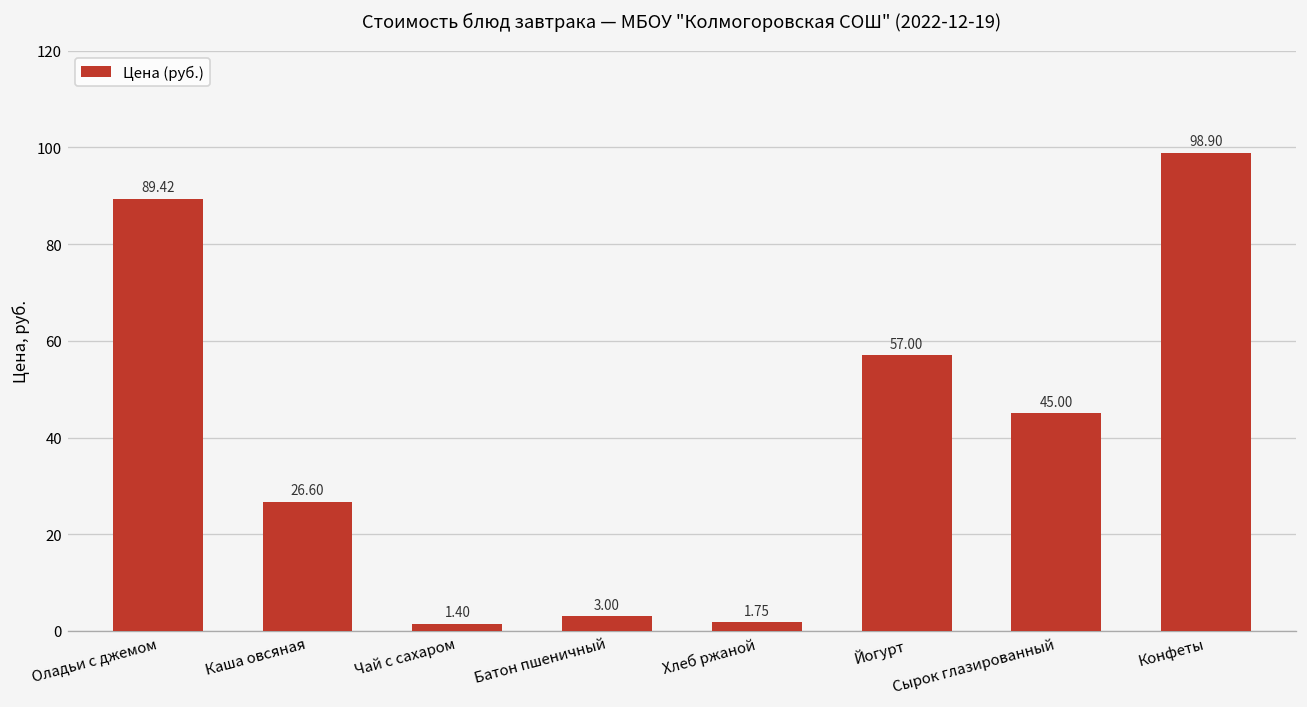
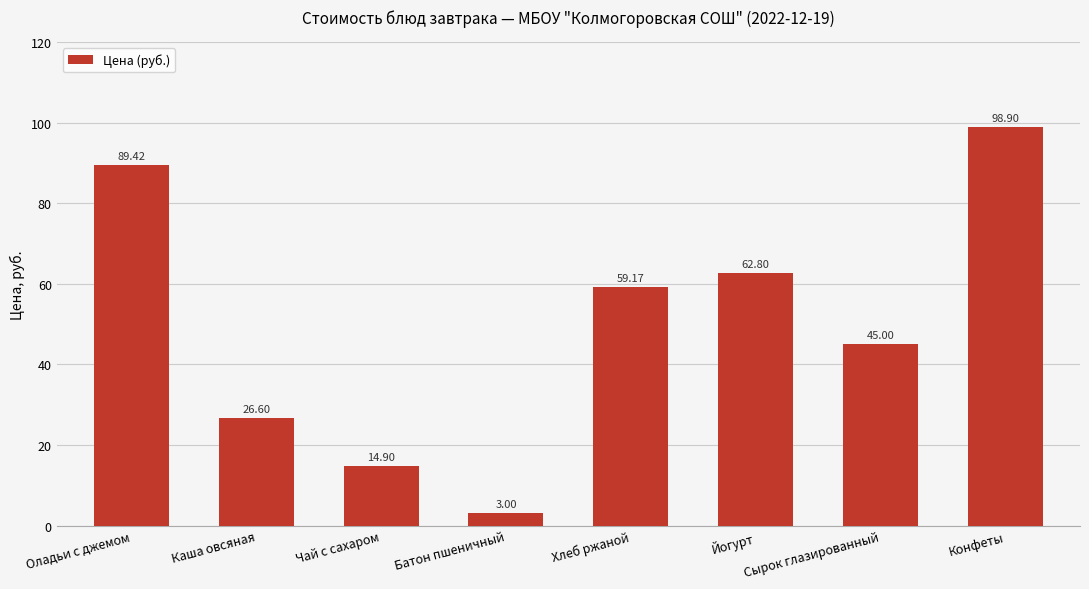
Чай с сахаром: 1.40 -> 14.90
Хлеб ржаной: 1.75 -> 59.17
Йогурт: 57.00 -> 62.80
